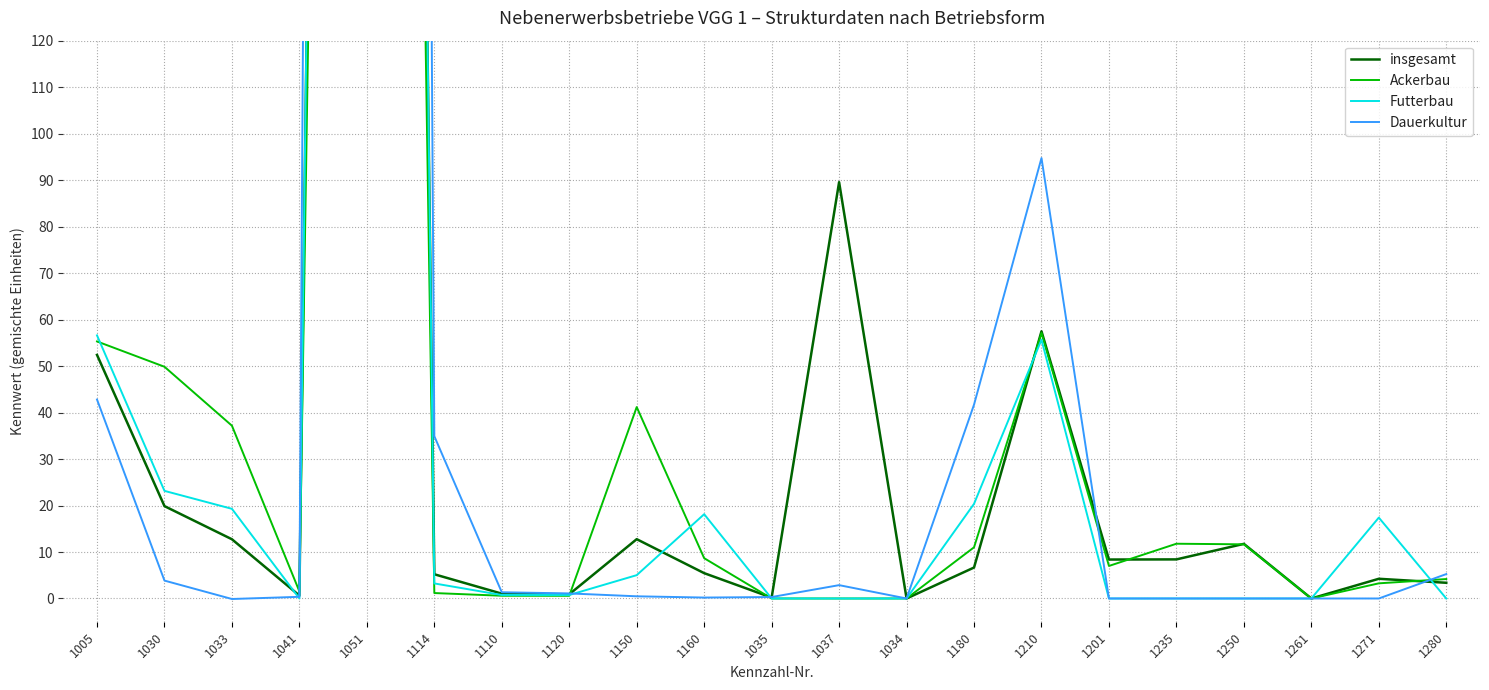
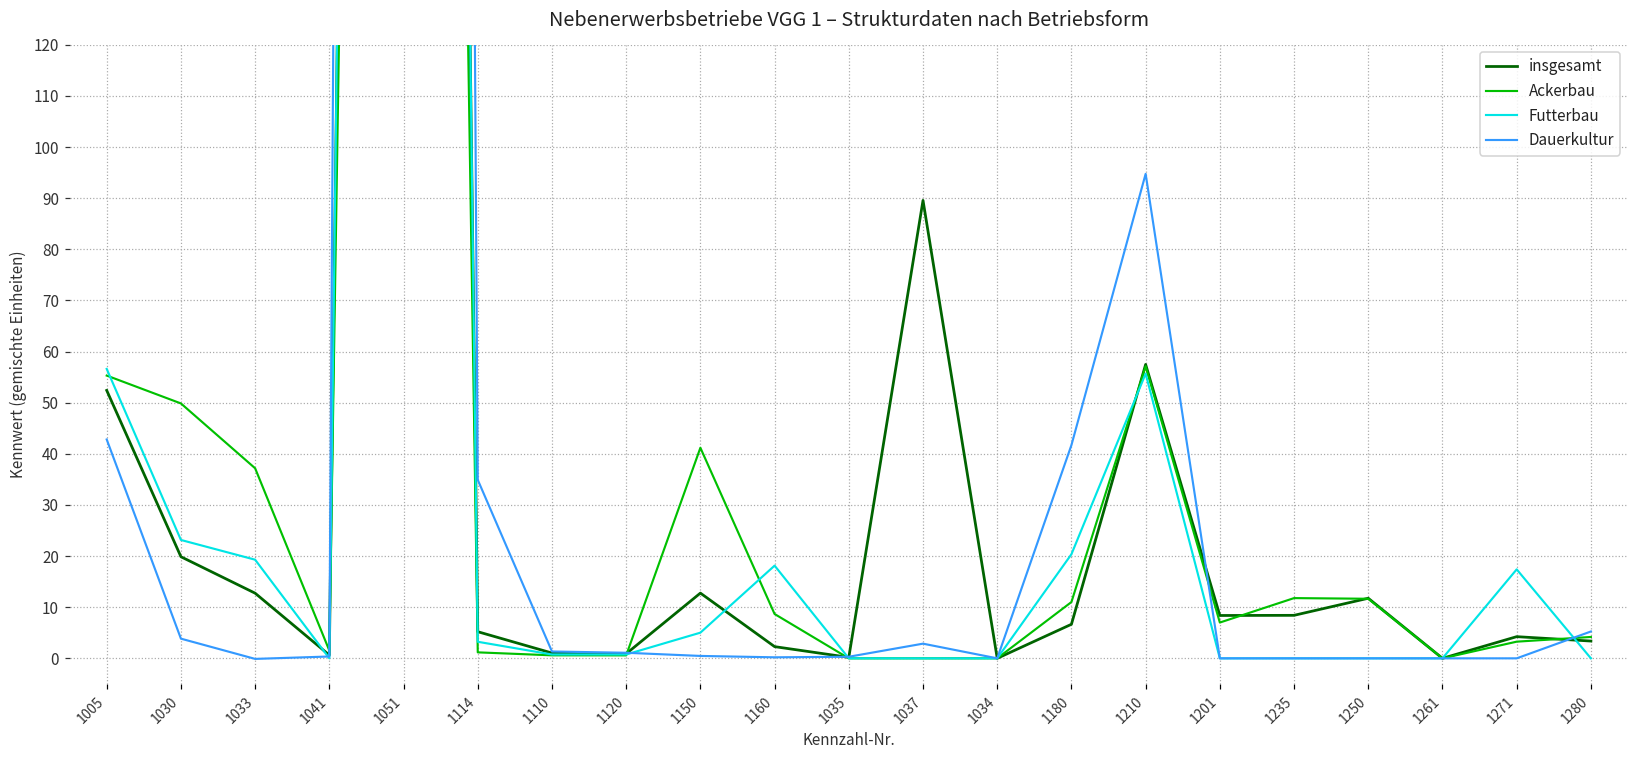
insgesamt, 1160: 5 -> 2
